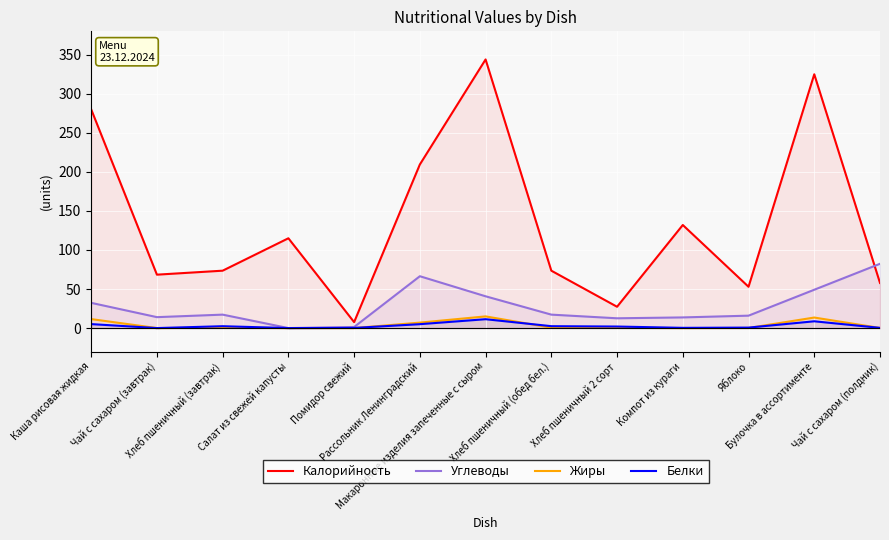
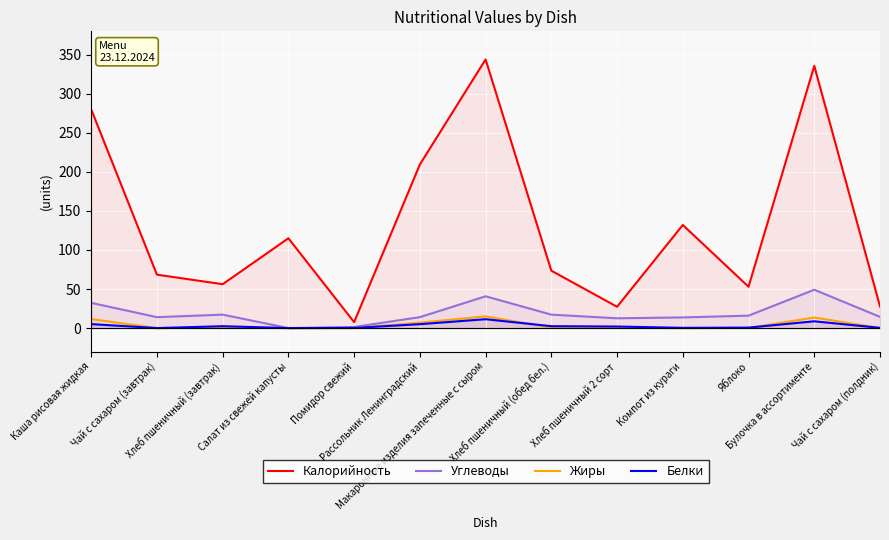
Калорийность, Хлеб пшеничный (завтрак): 70 -> 60
Углеводы, Рассольник Ленинградский: 70 -> 10
Калорийность, Булочка в ассортименте: 330 -> 340
Калорийность, Чай с сахаром (полдник): 60 -> 30
Углеводы, Чай с сахаром (полдник): 80 -> 10
